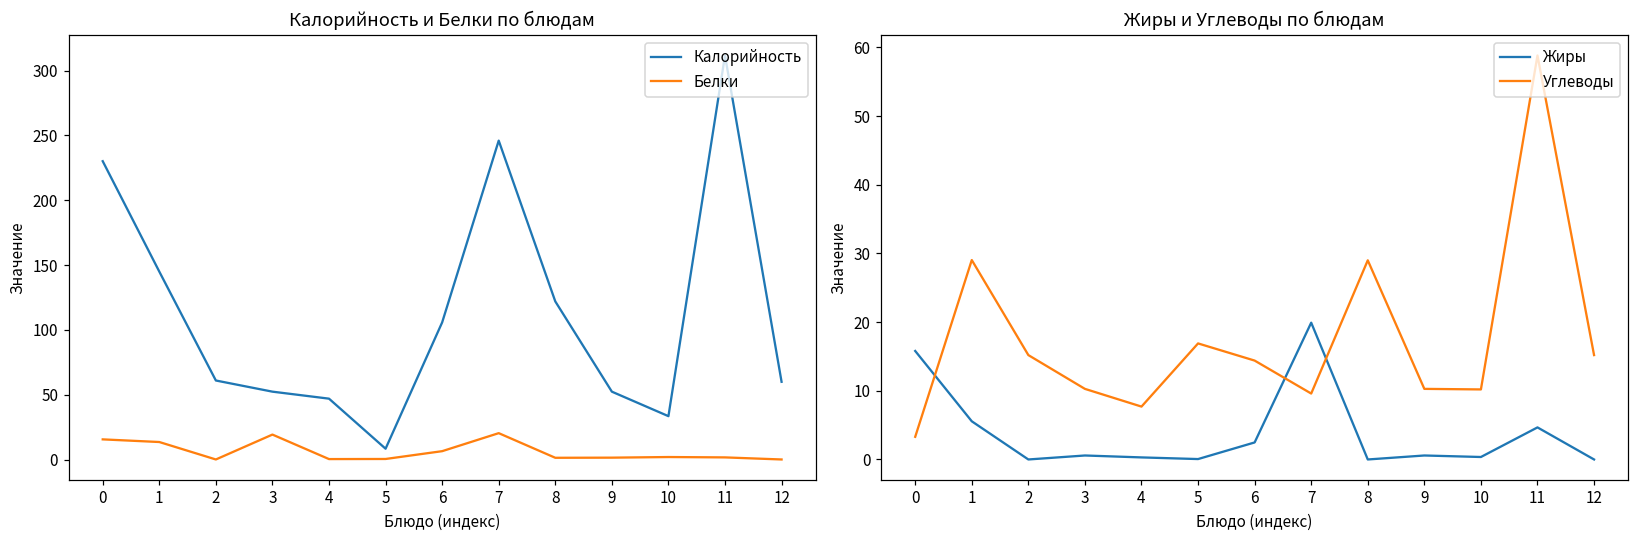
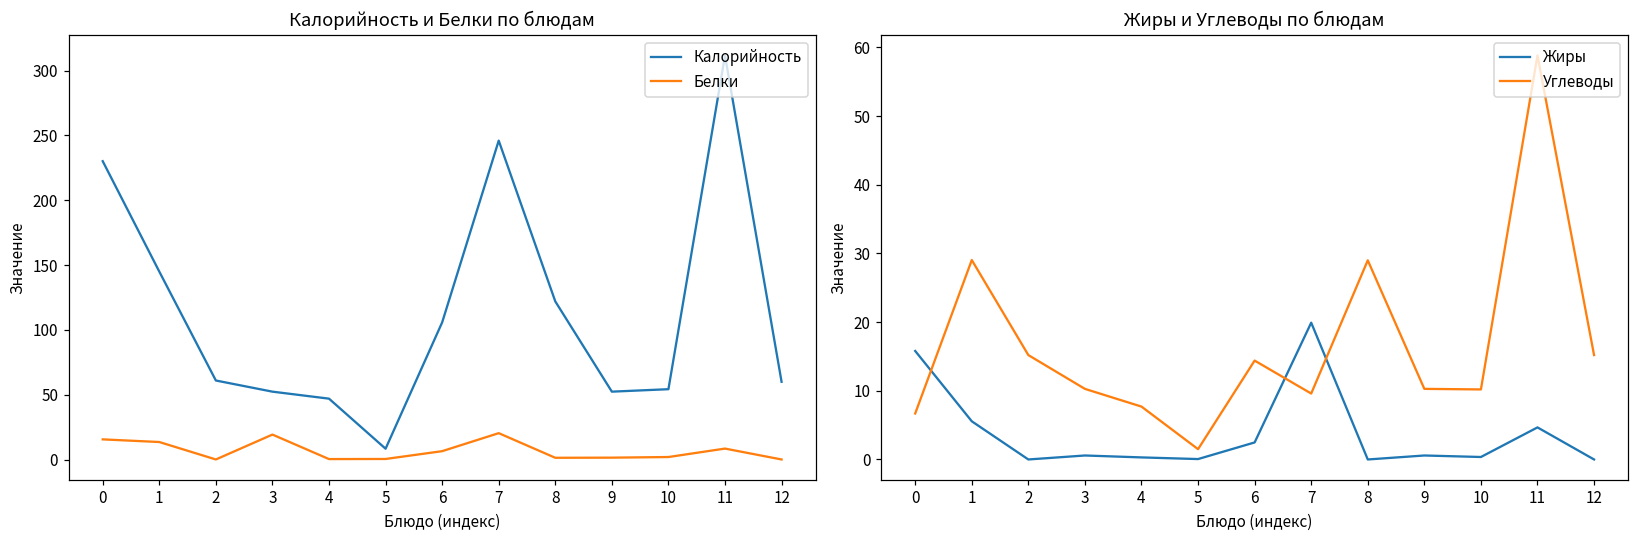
Калорийность и Белки по блюдам, Калорийность, 10: 34 -> 54
Калорийность и Белки по блюдам, Белки, 11: 2 -> 9
Жиры и Углеводы по блюдам, Углеводы, 0: 3 -> 7
Жиры и Углеводы по блюдам, Углеводы, 5: 17 -> 2
